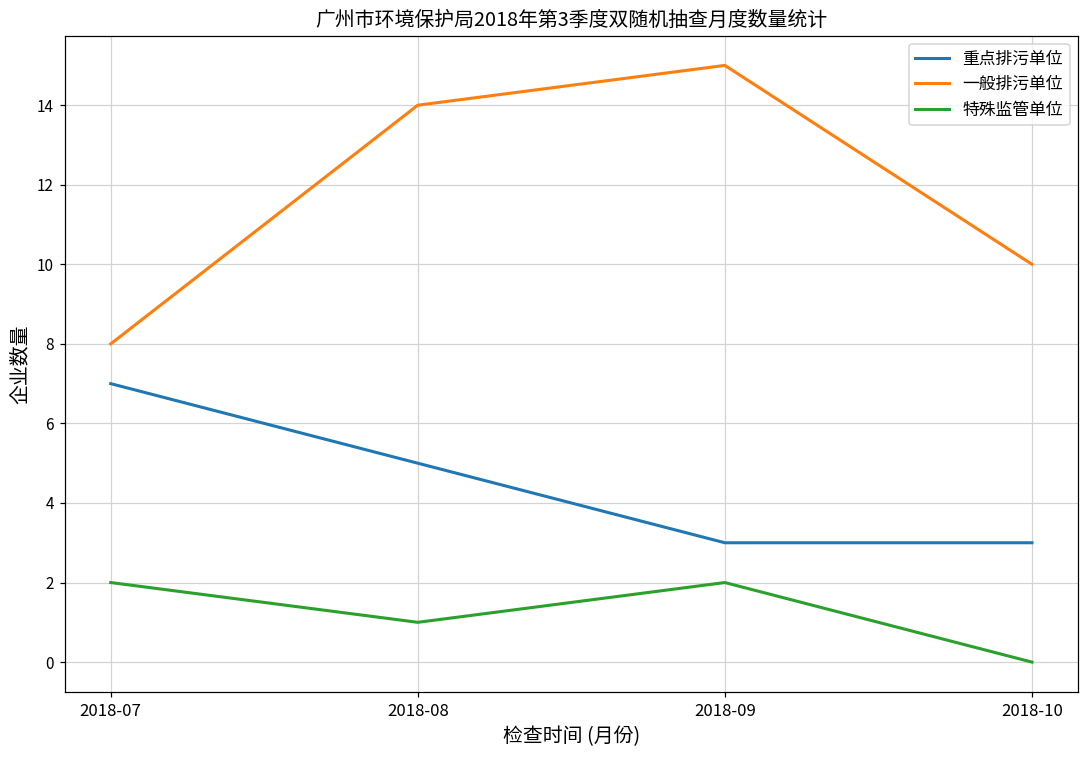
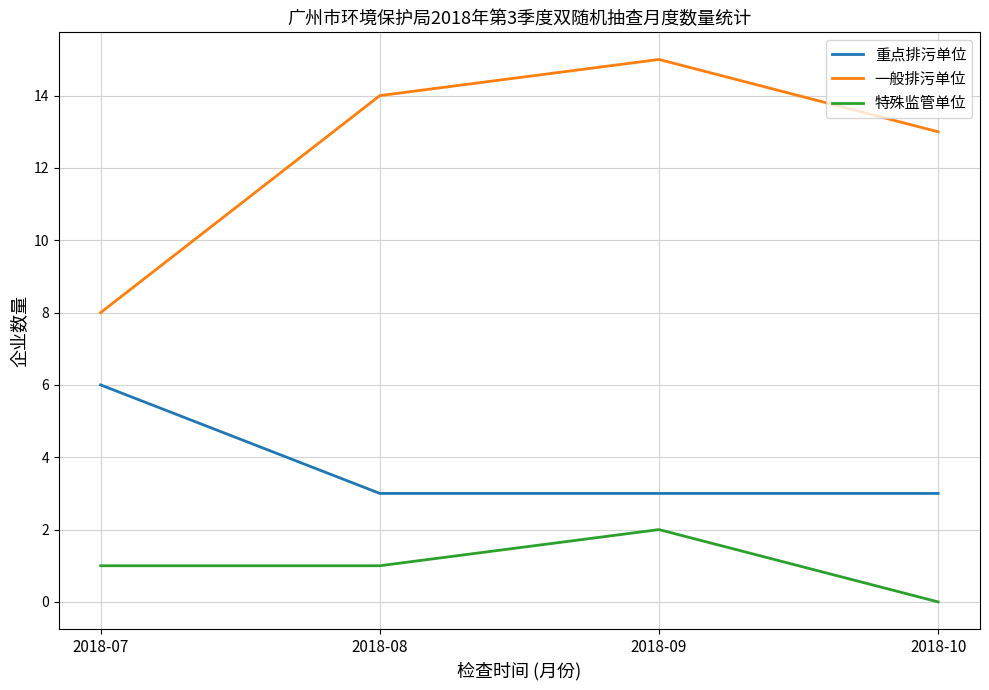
重点排污单位, 2018-07: 7 -> 6
特殊监管单位, 2018-07: 2 -> 1
重点排污单位, 2018-08: 5 -> 3
一般排污单位, 2018-10: 10 -> 13
